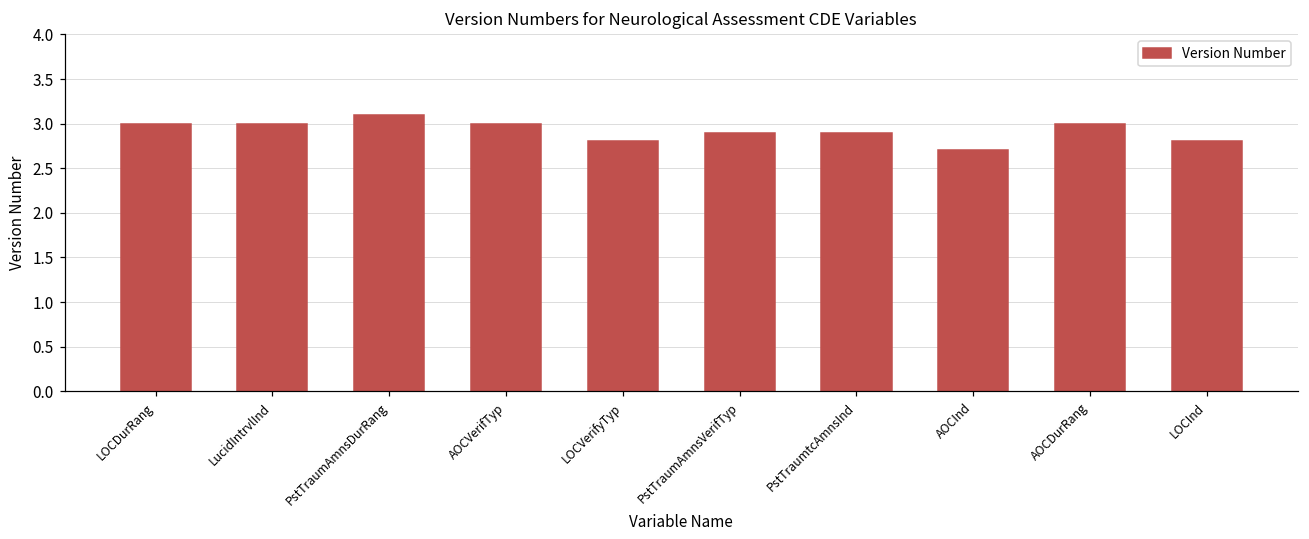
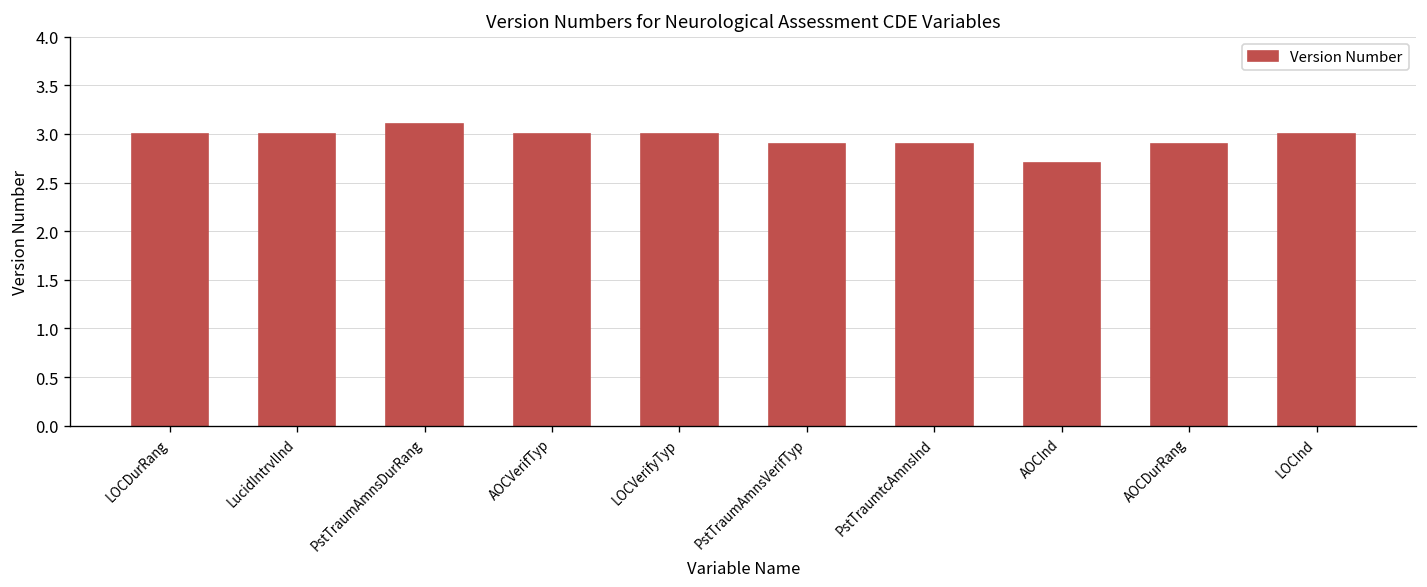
LOCVerifyTyp: 2.8 -> 3.0
AOCDurRang: 3.0 -> 2.9
LOCInd: 2.8 -> 3.0
